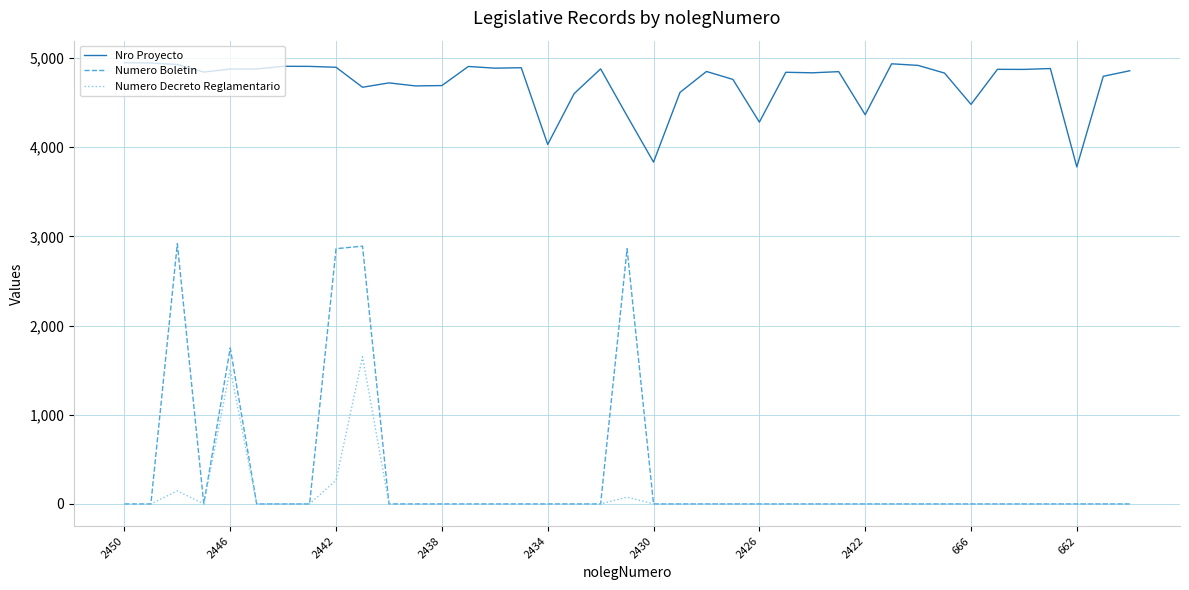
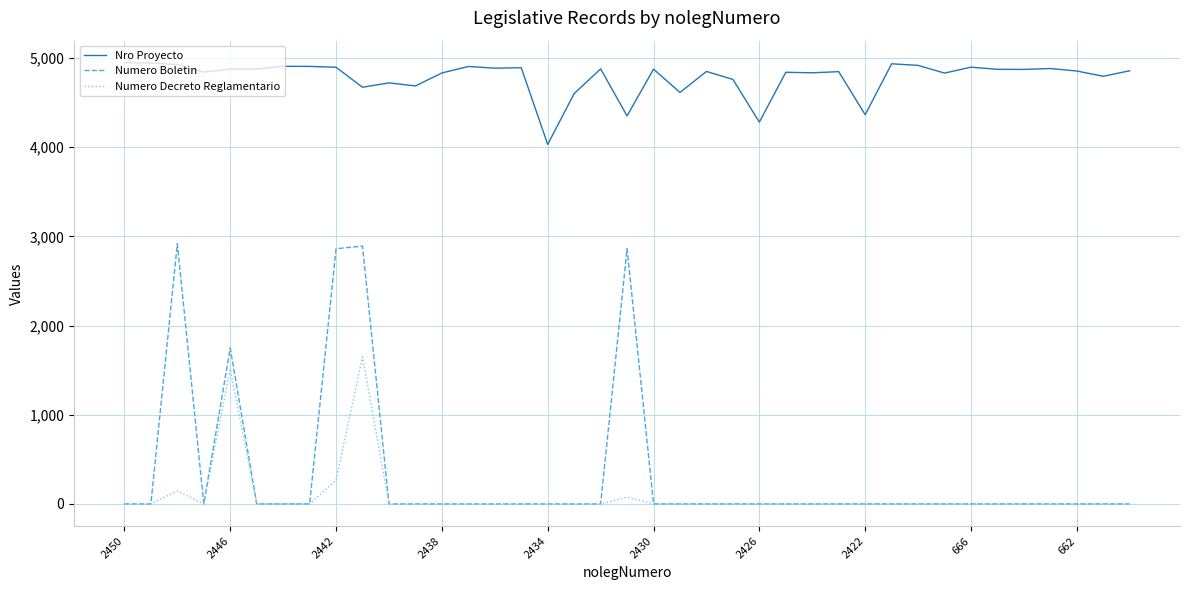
Nro Proyecto, 2438: 4,700 -> 4,800
Nro Proyecto, 2430: 3,800 -> 4,900
Nro Proyecto, 666: 4,500 -> 4,900
Nro Proyecto, 662: 3,800 -> 4,900
